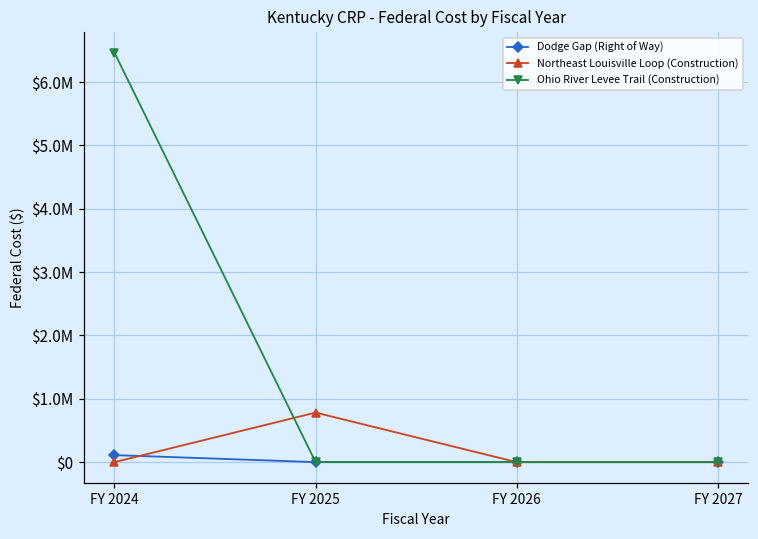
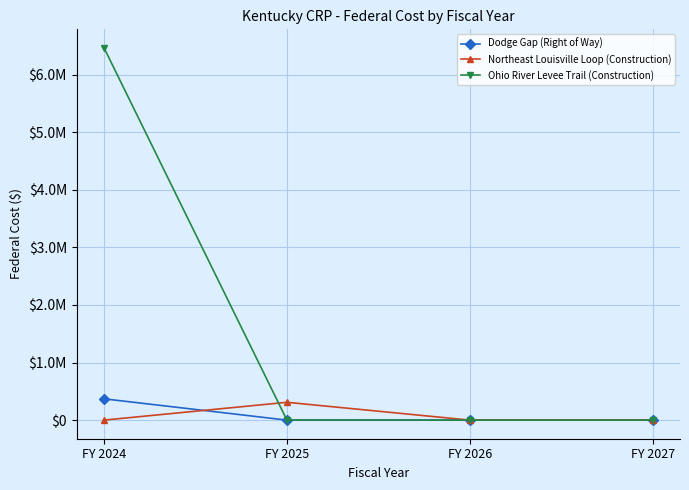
Dodge Gap (Right of Way), FY 2024: $100000 -> $400000
Northeast Louisville Loop (Construction), FY 2025: $800000 -> $300000
